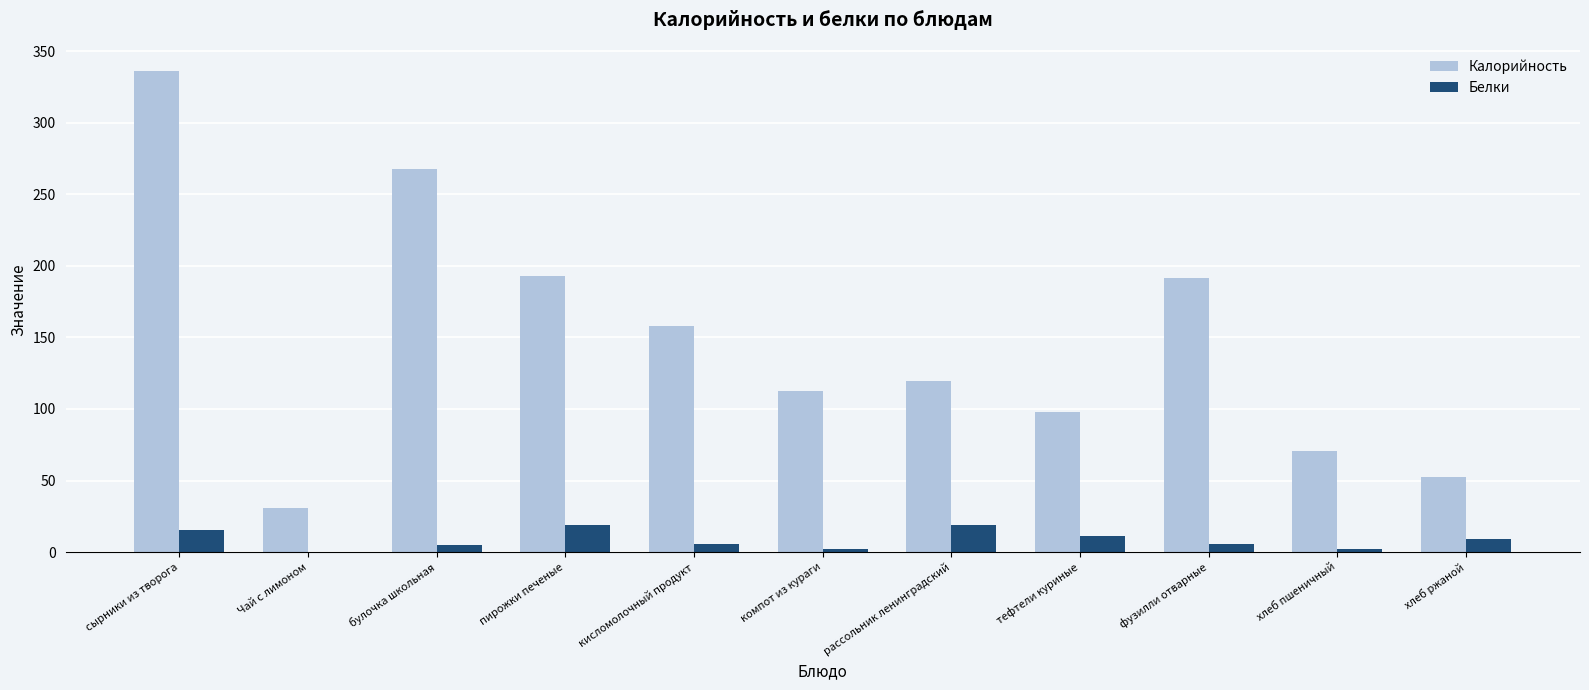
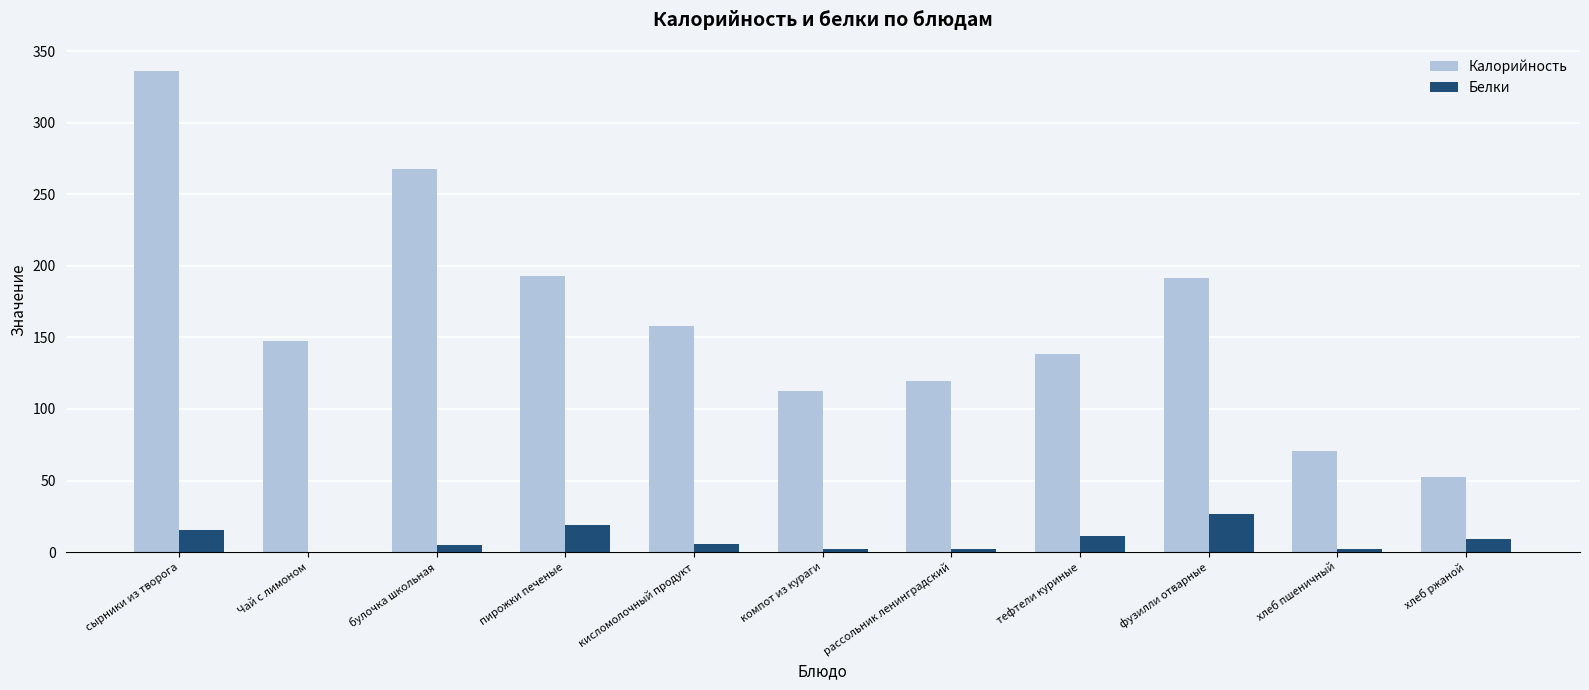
Калорийность, Чай с лимоном: 31 -> 147
Белки, рассольник ленинградский: 19 -> 2
Калорийность, тефтели куриные: 98 -> 138
Белки, фузилли отварные: 6 -> 27
